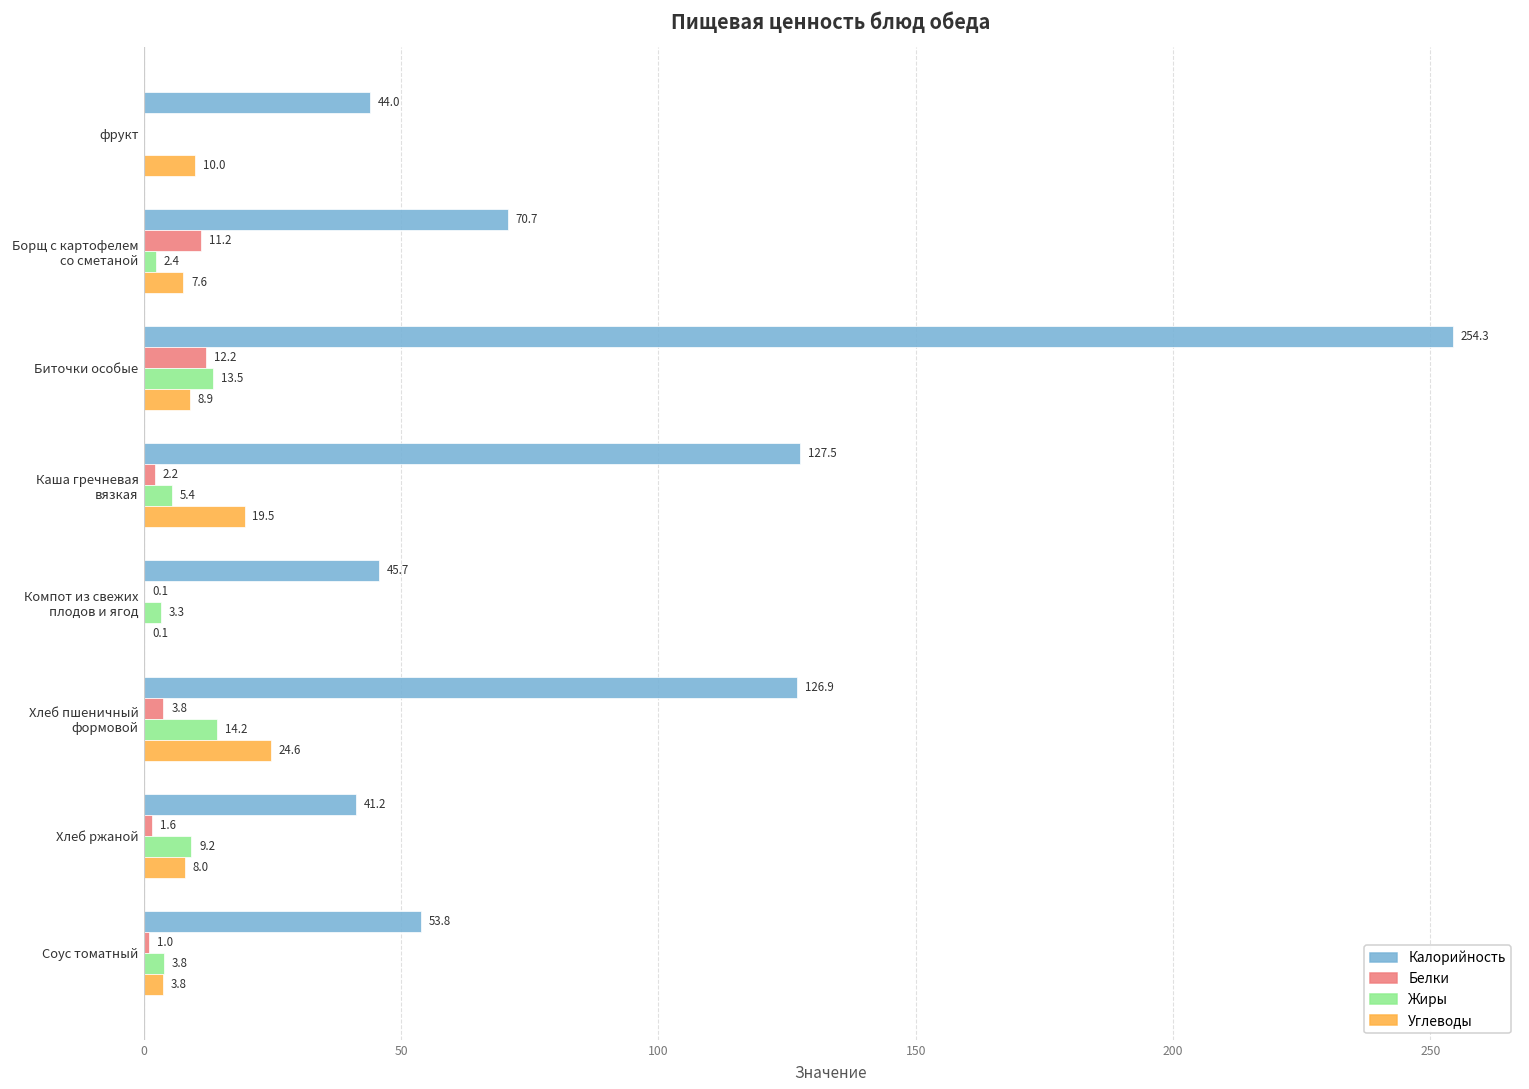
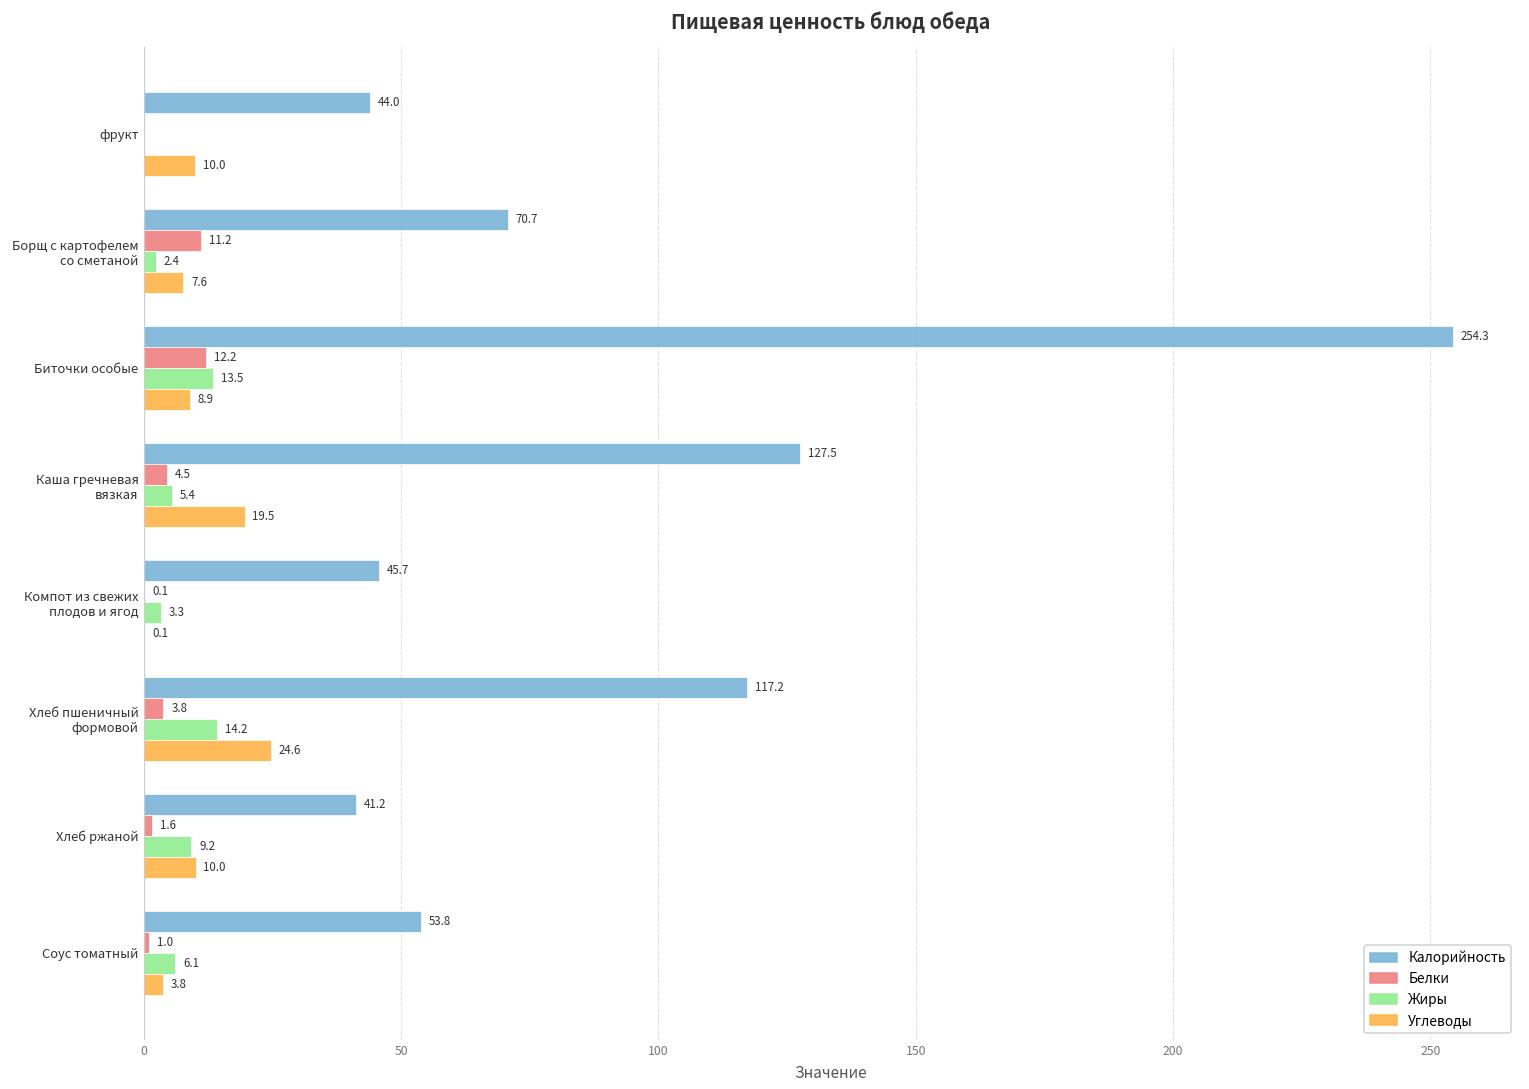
Белки, Каша гречневая вязкая: 2.2 -> 4.5
Калорийность, Хлеб пшеничный формовой: 126.9 -> 117.2
Углеводы, Хлеб ржаной: 8.0 -> 10.0
Жиры, Соус томатный: 3.8 -> 6.1
